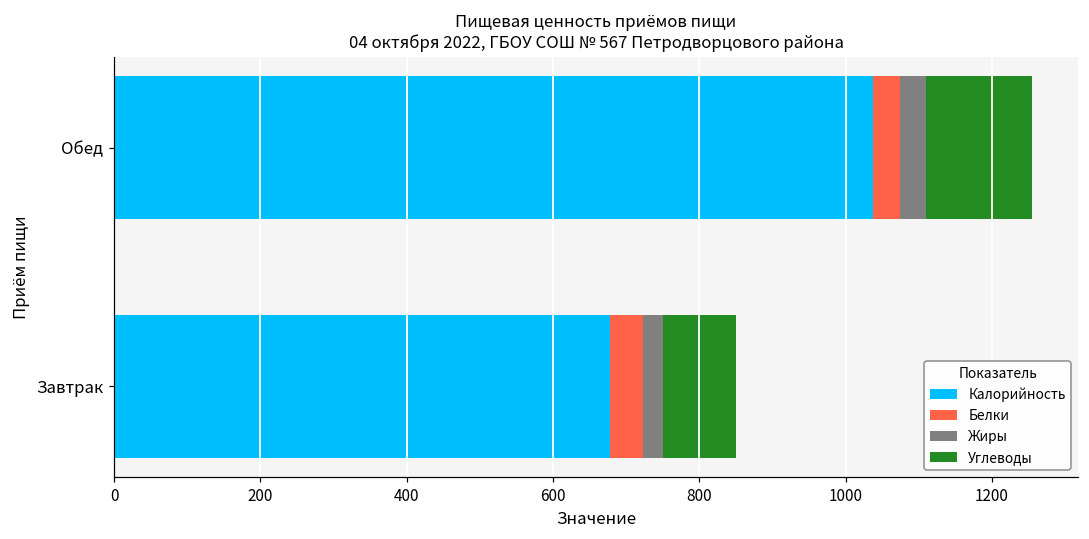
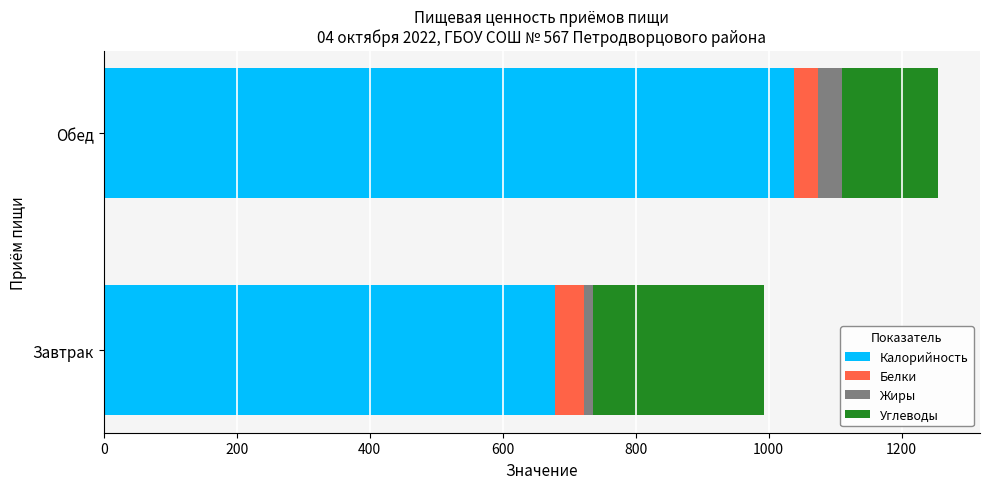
Жиры, Завтрак: 30 -> 10
Углеводы, Завтрак: 100 -> 260
